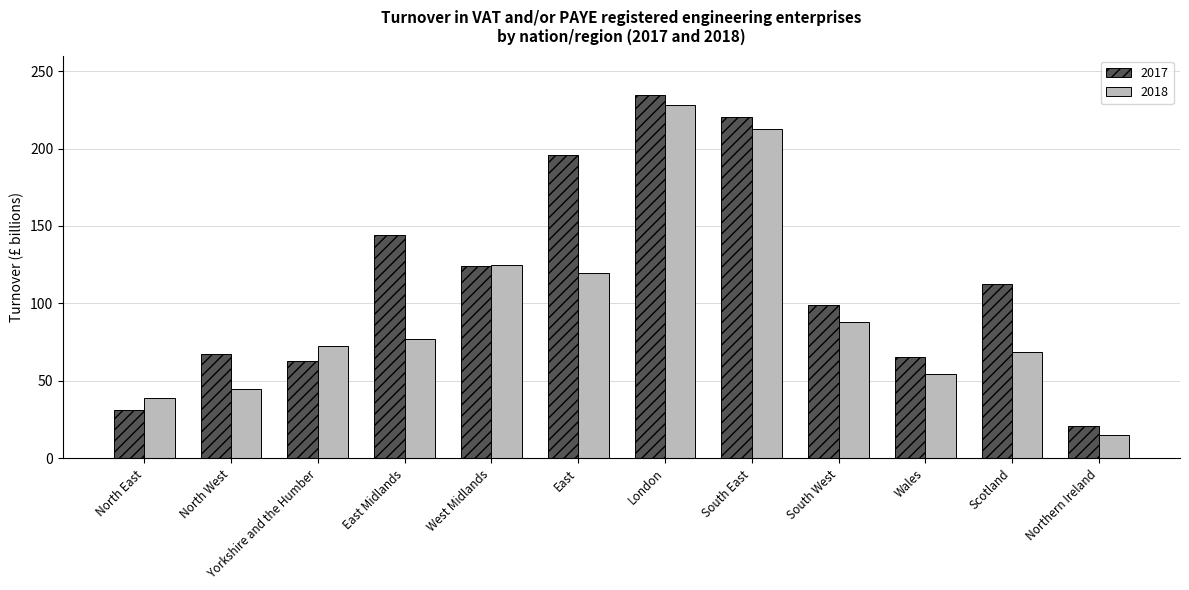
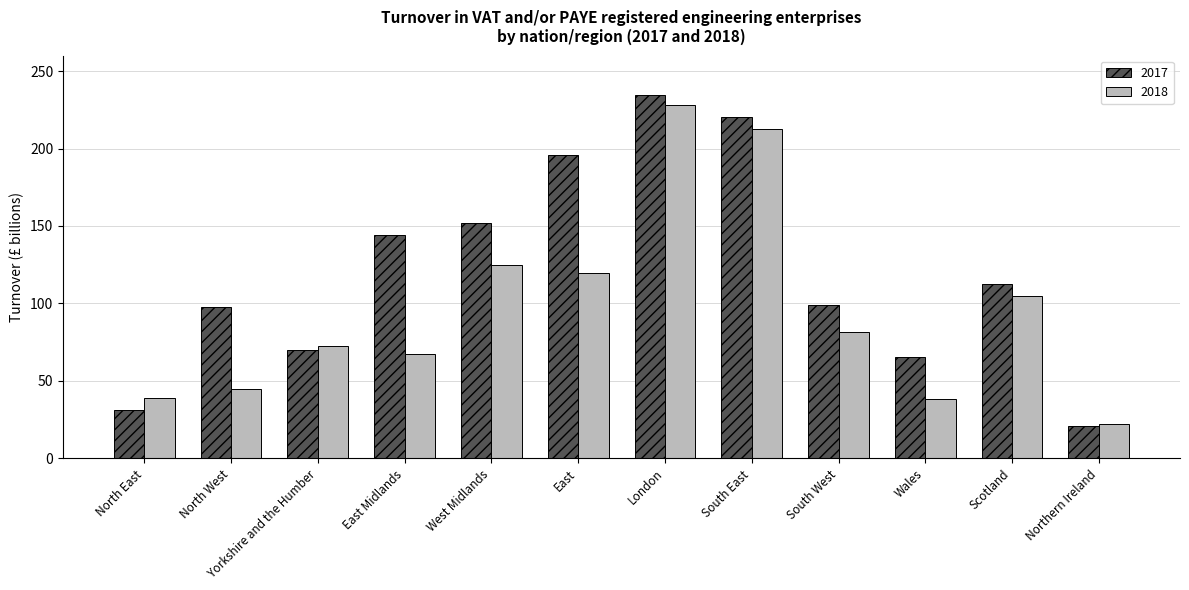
2017, North West: 68 -> 97
2017, Yorkshire and the Humber: 63 -> 70
2018, East Midlands: 77 -> 68
2017, West Midlands: 124 -> 152
2018, South West: 88 -> 81
2018, Wales: 54 -> 39
2018, Scotland: 69 -> 105
2018, Northern Ireland: 15 -> 22
